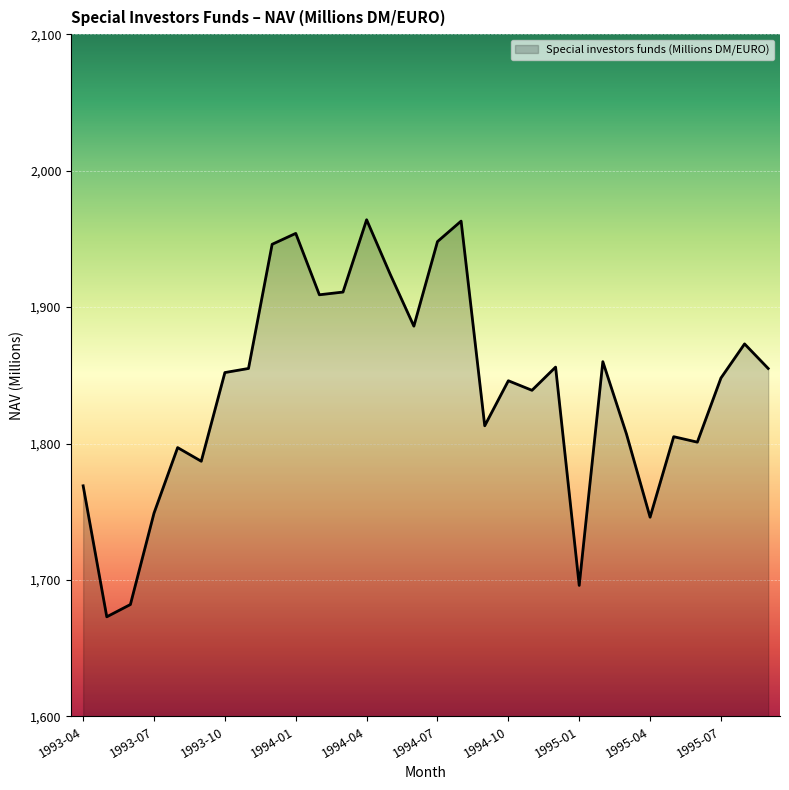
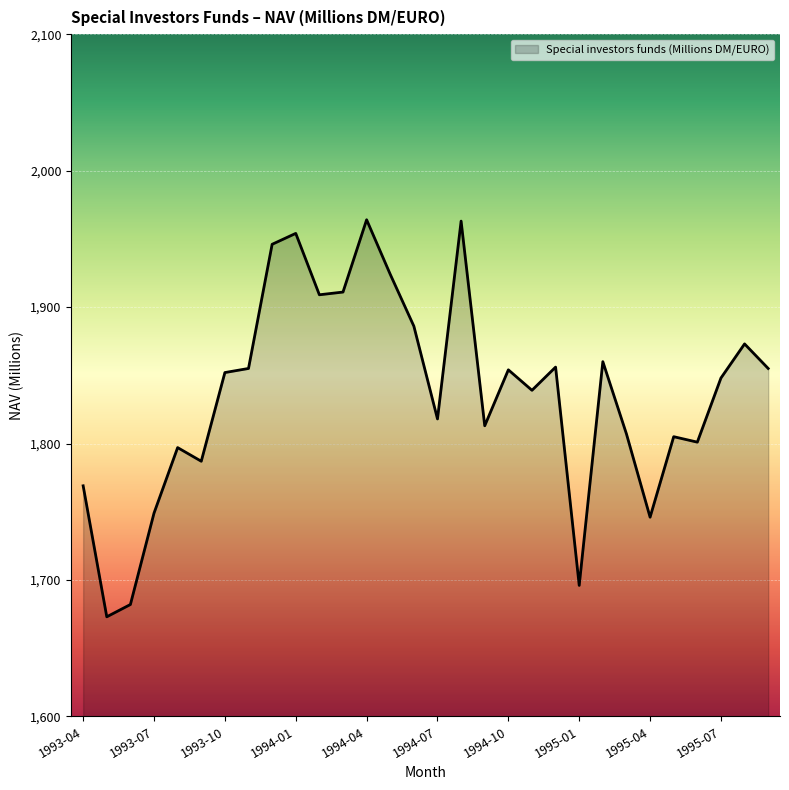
1994-07: 1,948 -> 1,818
1994-10: 1,846 -> 1,854
